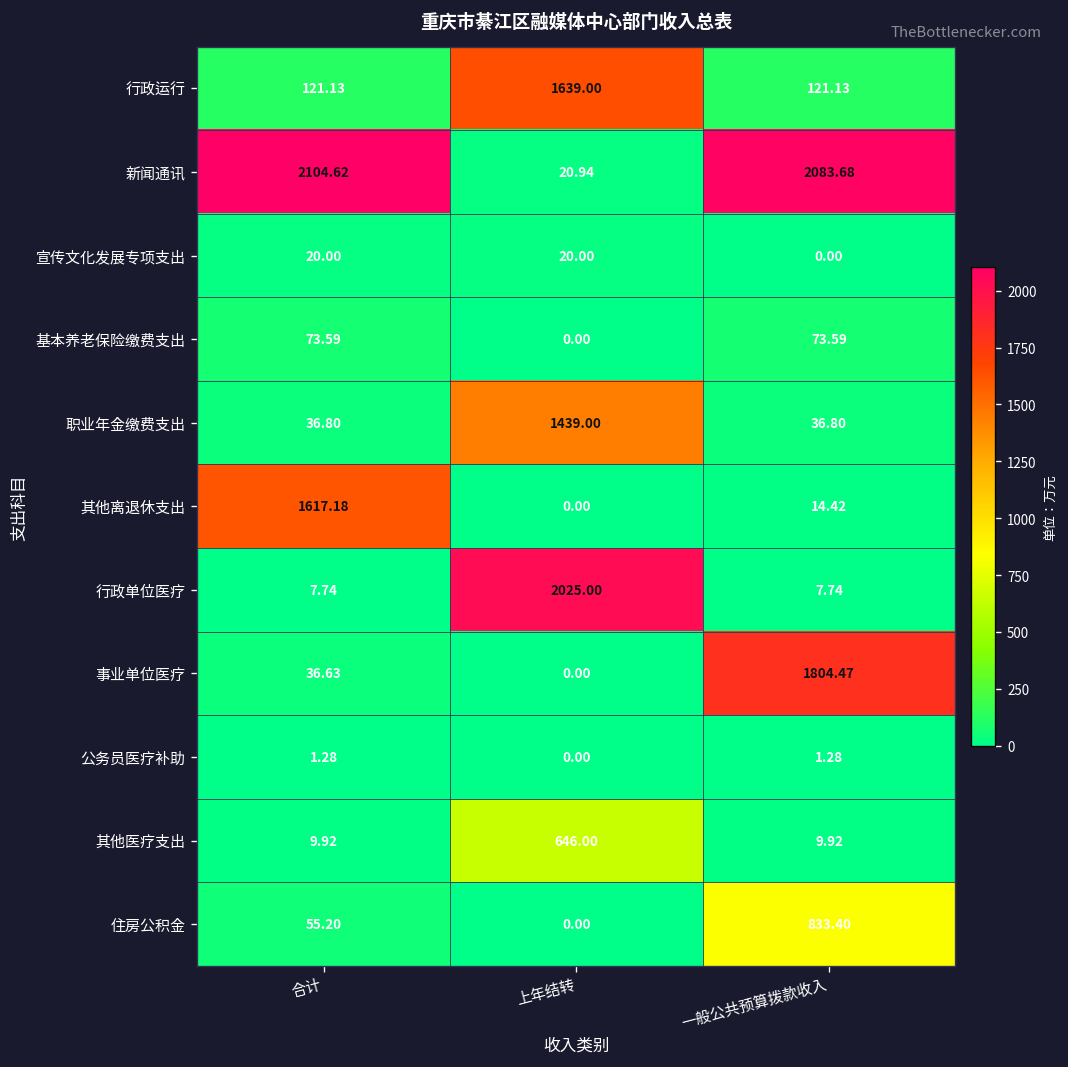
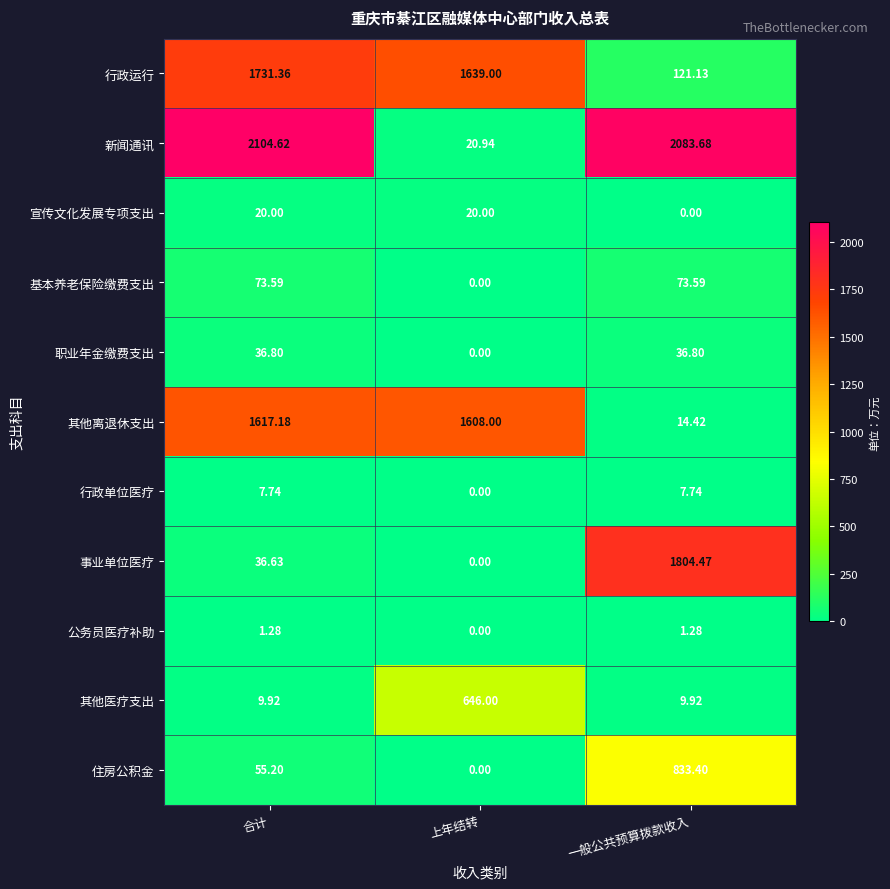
行政运行, 合计: 121.13 -> 1731.36
职业年金缴费支出, 上年结转: 1439.00 -> 0.00
其他离退休支出, 上年结转: 0.00 -> 1608.00
行政单位医疗, 上年结转: 2025.00 -> 0.00
